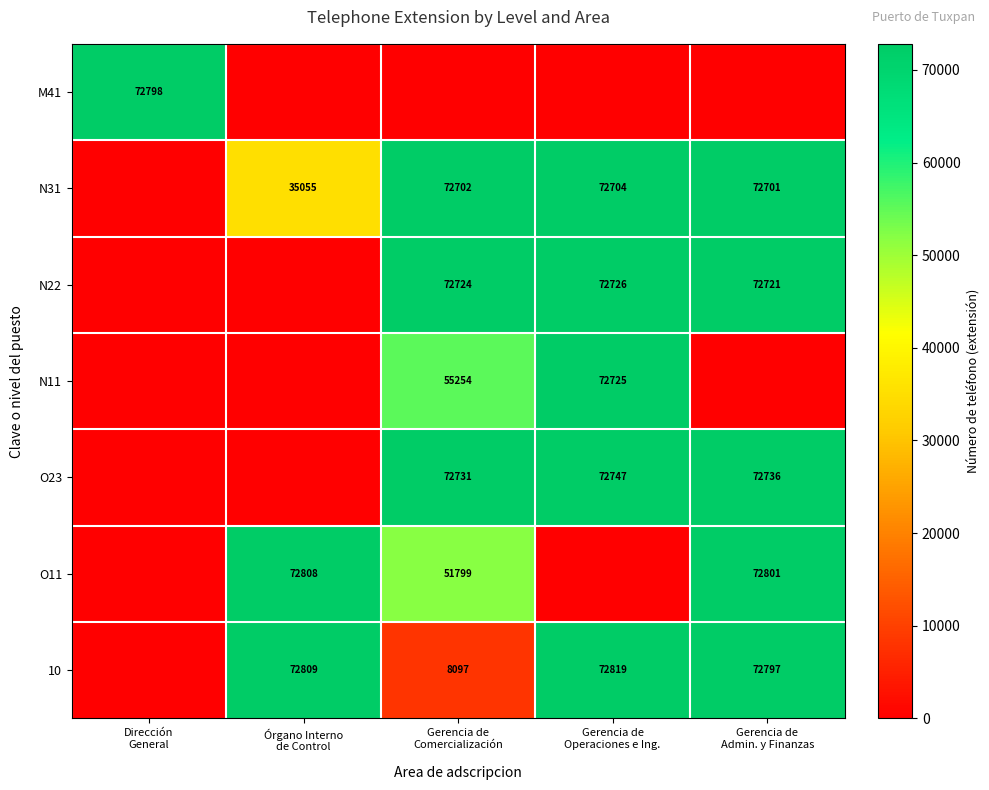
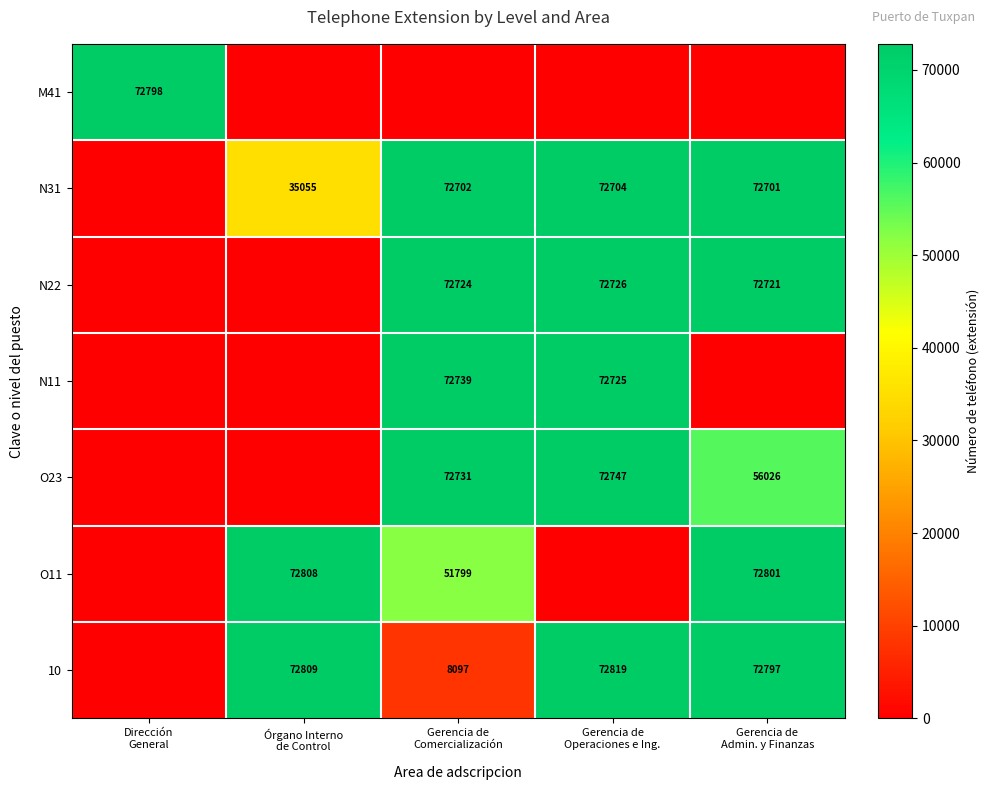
N11, Gerencia de Comercialización: 55254 -> 72739
O23, Gerencia de Admin. y Finanzas: 72736 -> 56026
